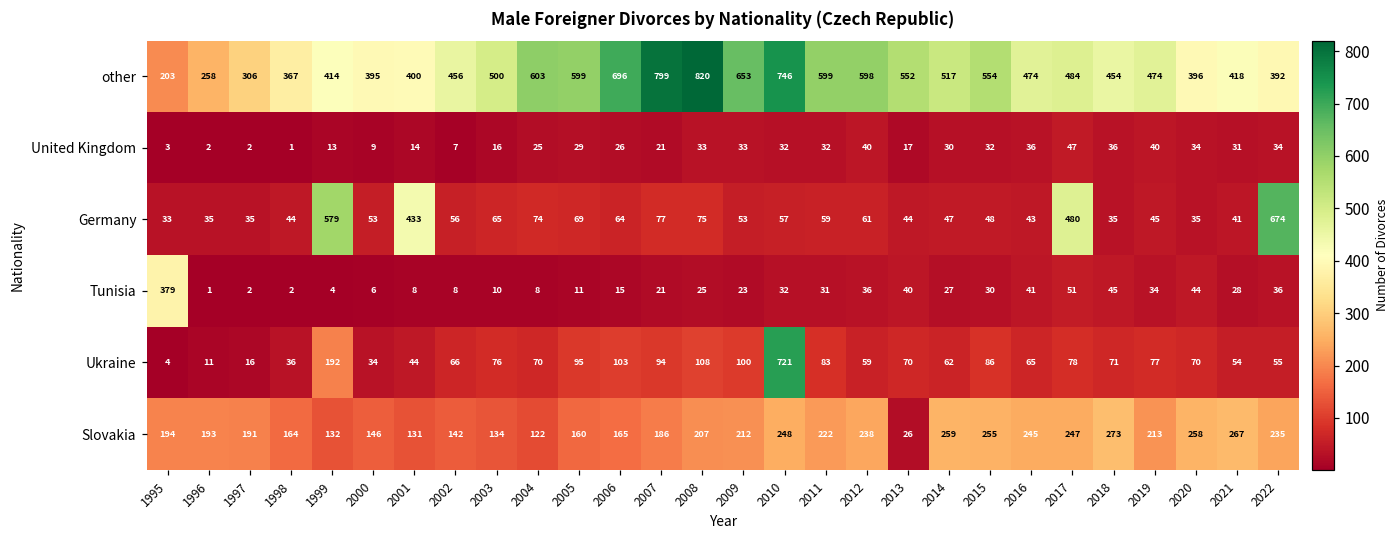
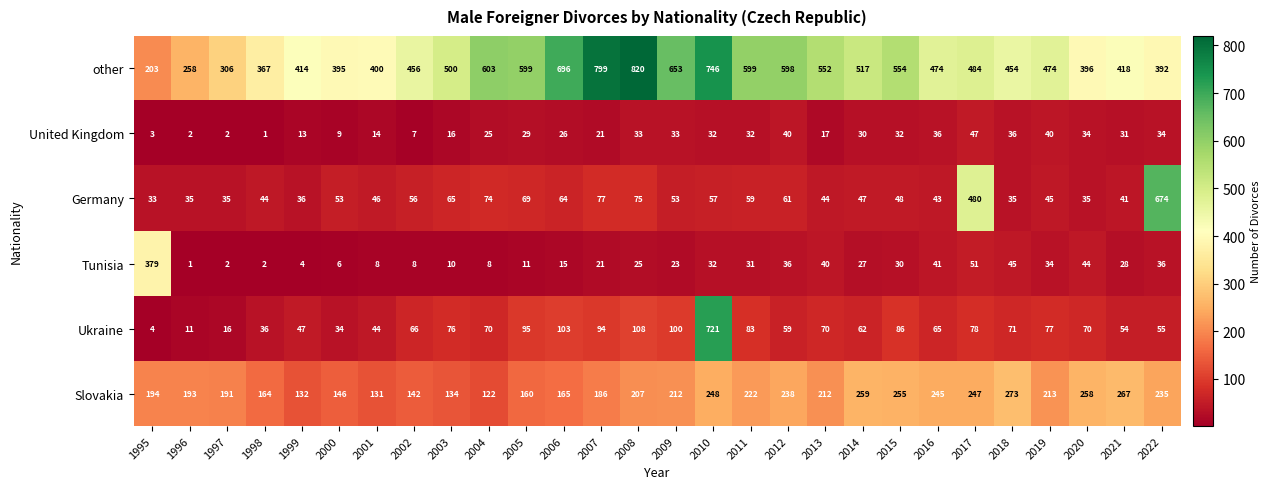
Germany, 1999: 579 -> 36
Germany, 2001: 433 -> 46
Ukraine, 1999: 192 -> 47
Slovakia, 2013: 26 -> 212
